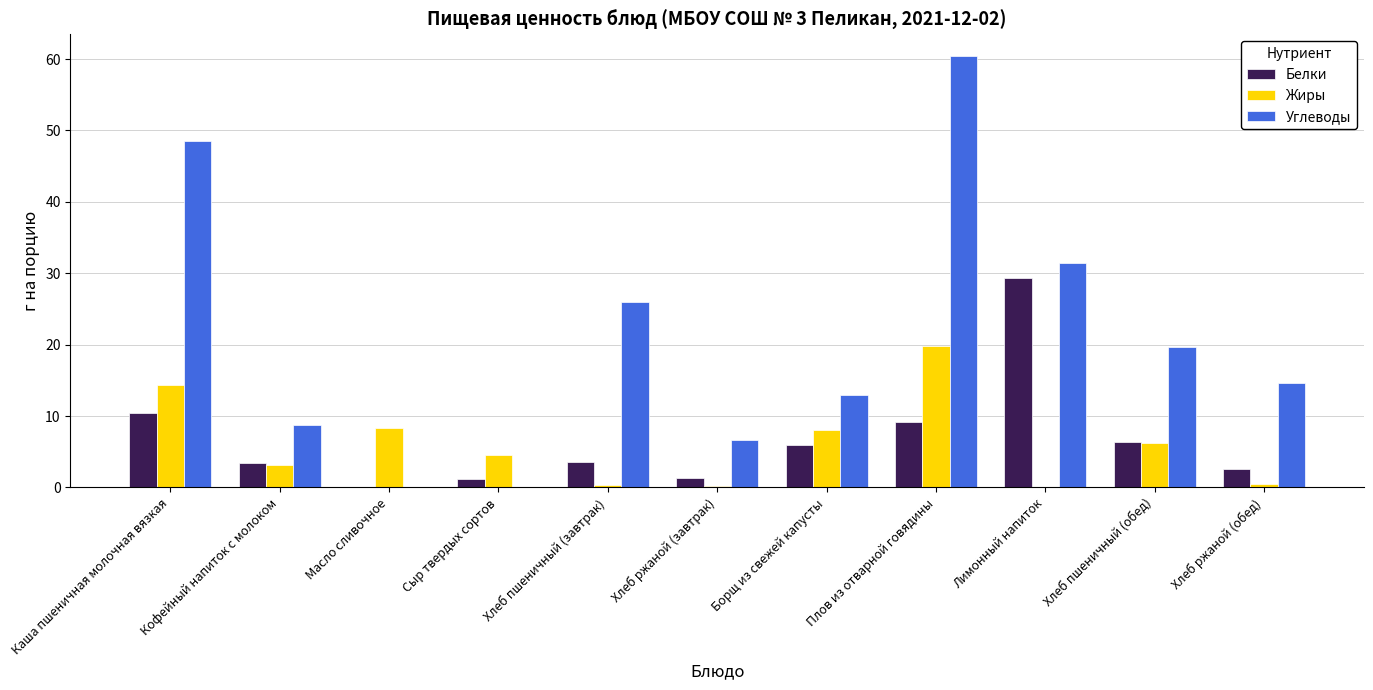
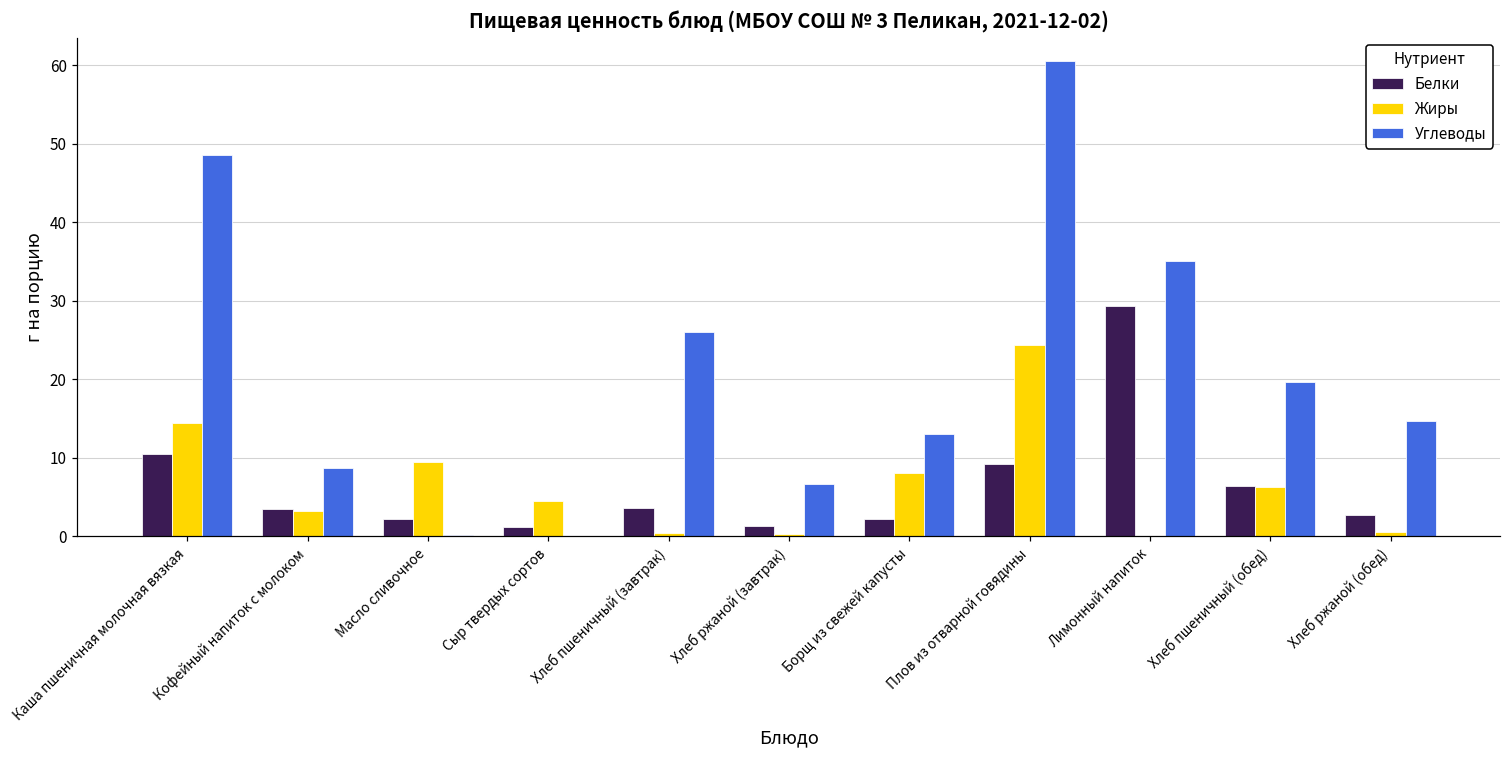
Белки, Масло сливочное: 0 -> 2
Жиры, Масло сливочное: 8 -> 10
Белки, Борщ из свежей капусты: 6 -> 2
Жиры, Плов из отварной говядины: 20 -> 24
Углеводы, Лимонный напиток: 31 -> 35
